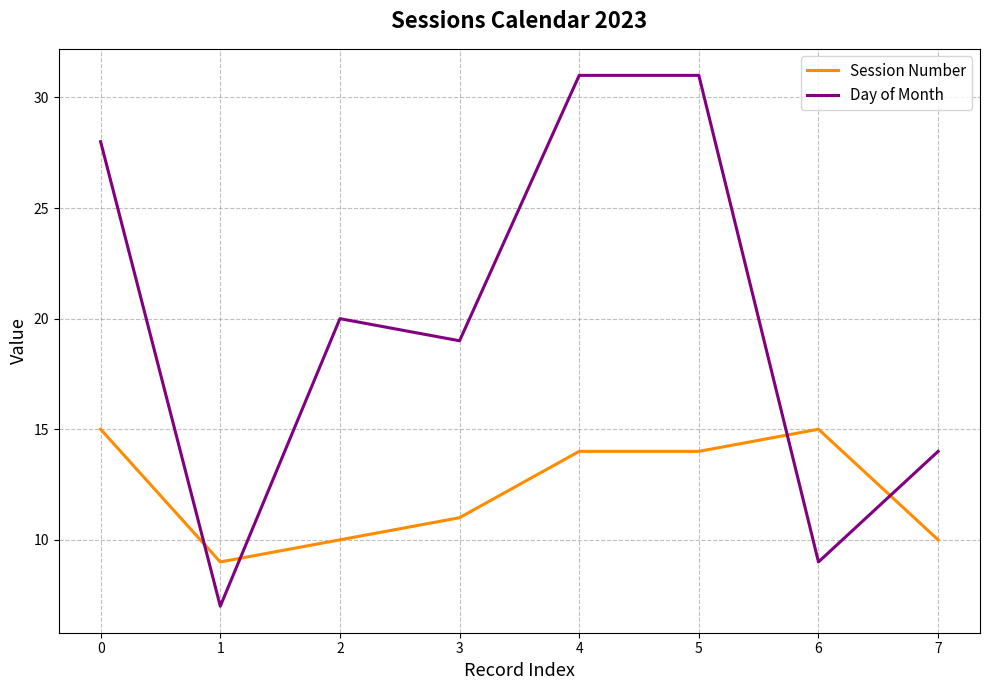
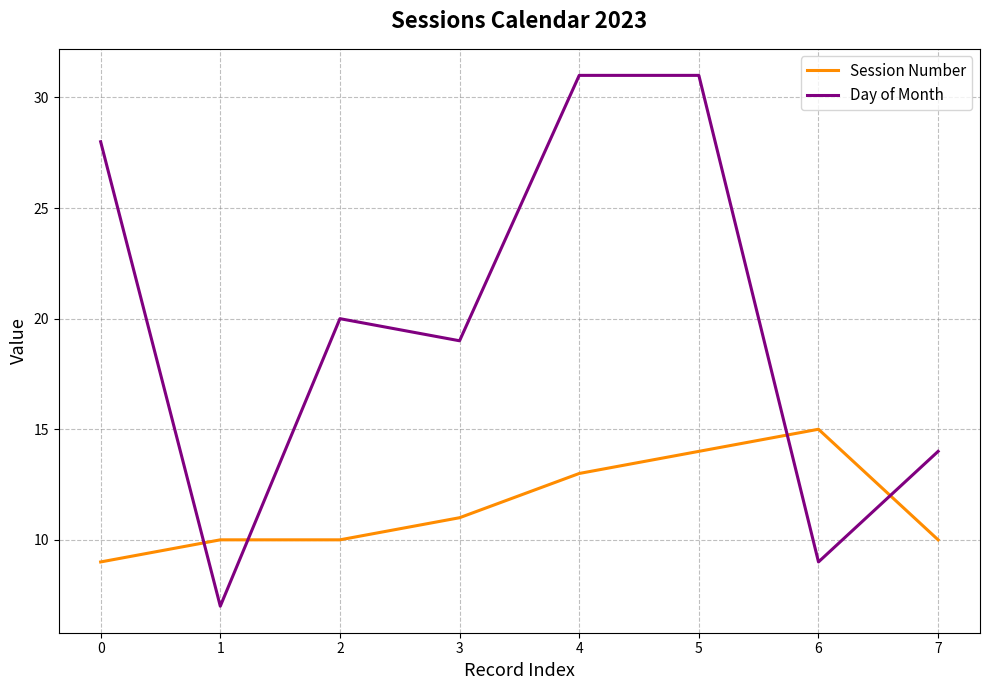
Session Number, 0: 15 -> 9
Session Number, 1: 9 -> 10
Session Number, 4: 14 -> 13
